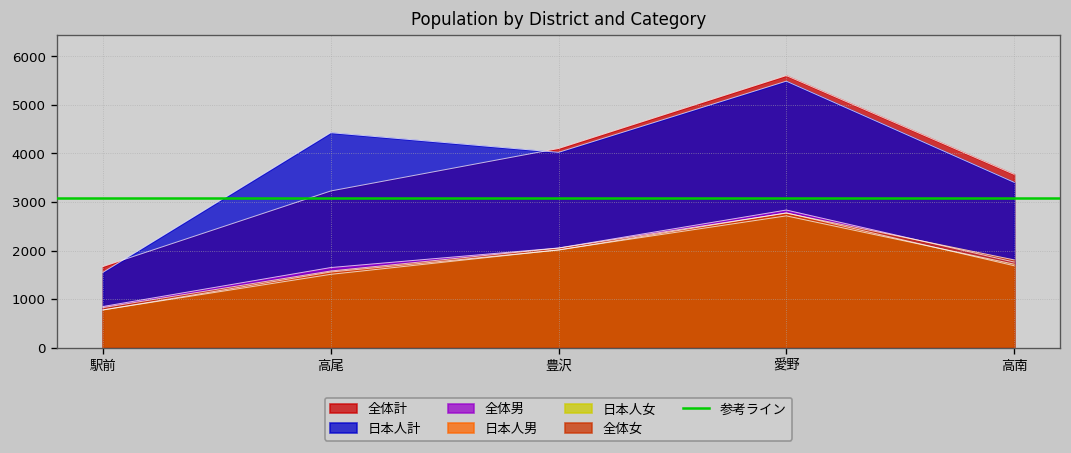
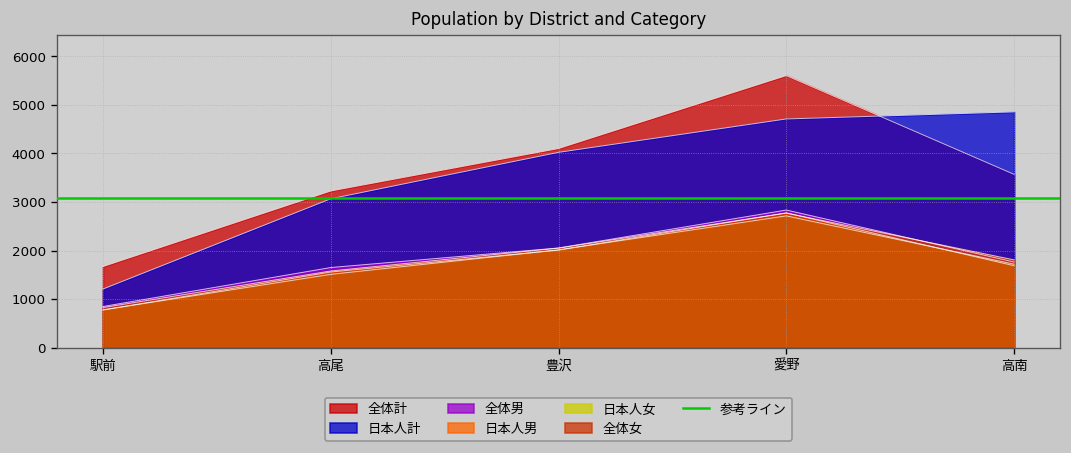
日本人計, 駅前: 1600 -> 1200
日本人計, 高尾: 4400 -> 3100
日本人計, 愛野: 5500 -> 4700
日本人計, 高南: 3400 -> 4900
